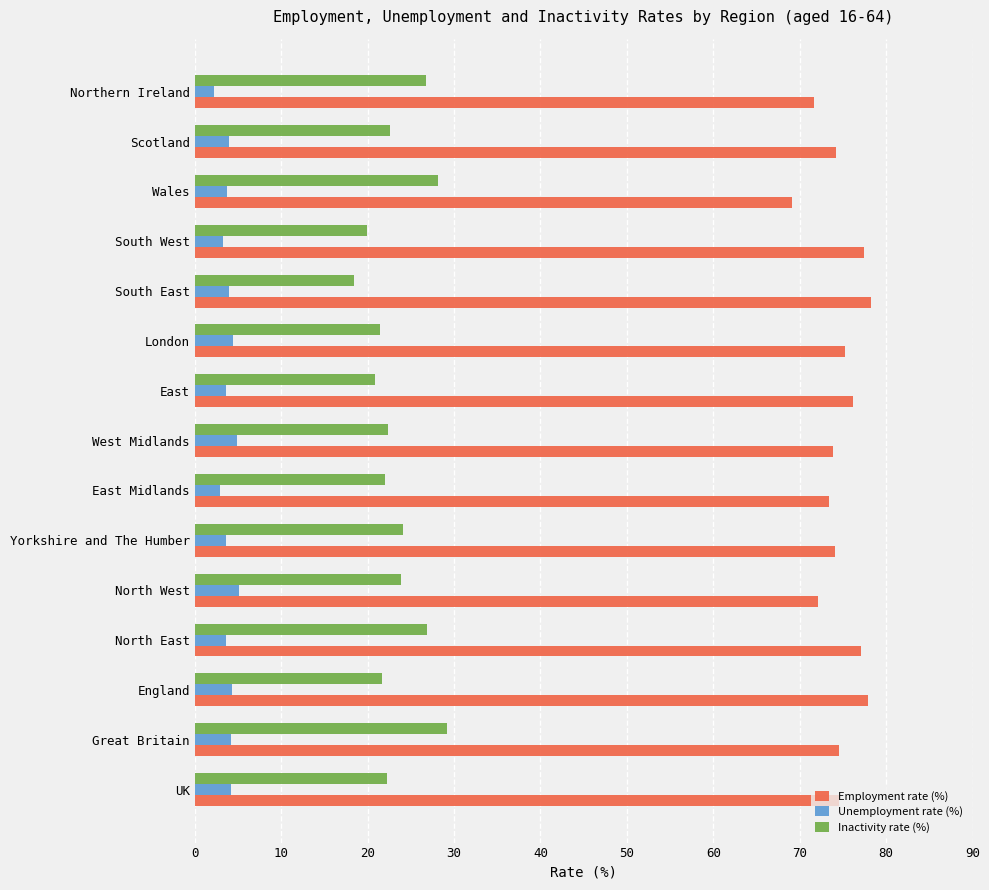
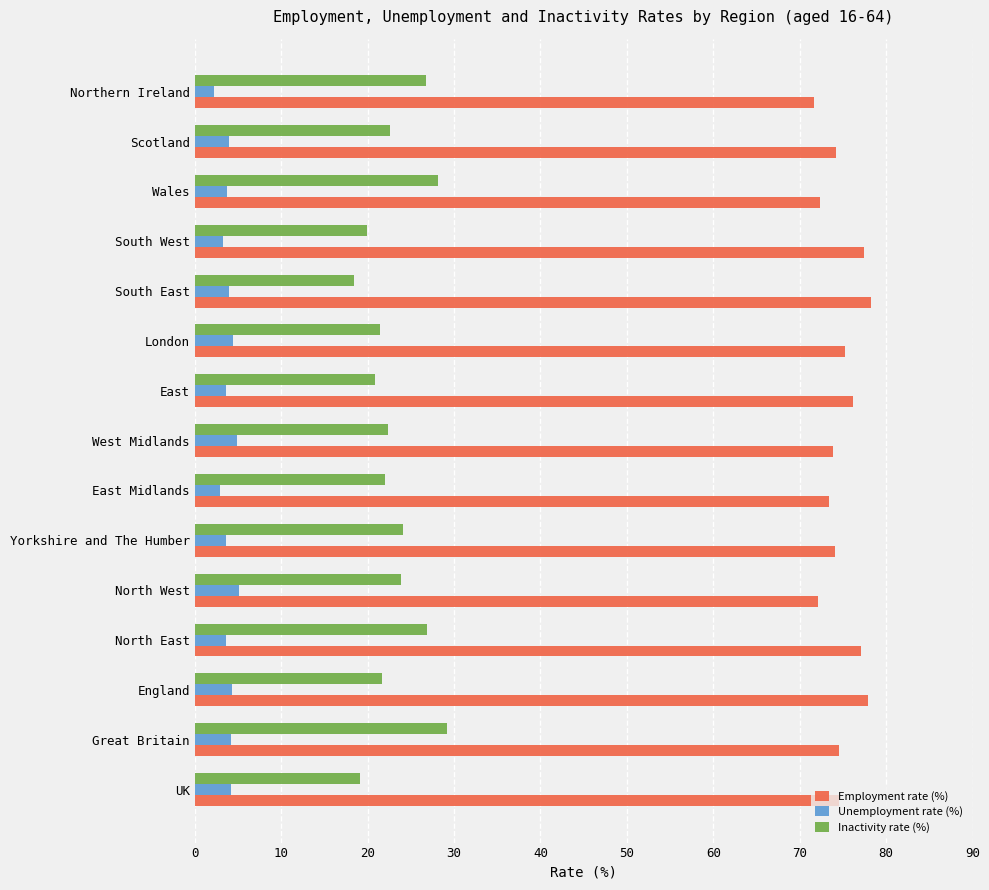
Employment rate (%), Wales: 69 -> 72
Inactivity rate (%), UK: 22 -> 19
